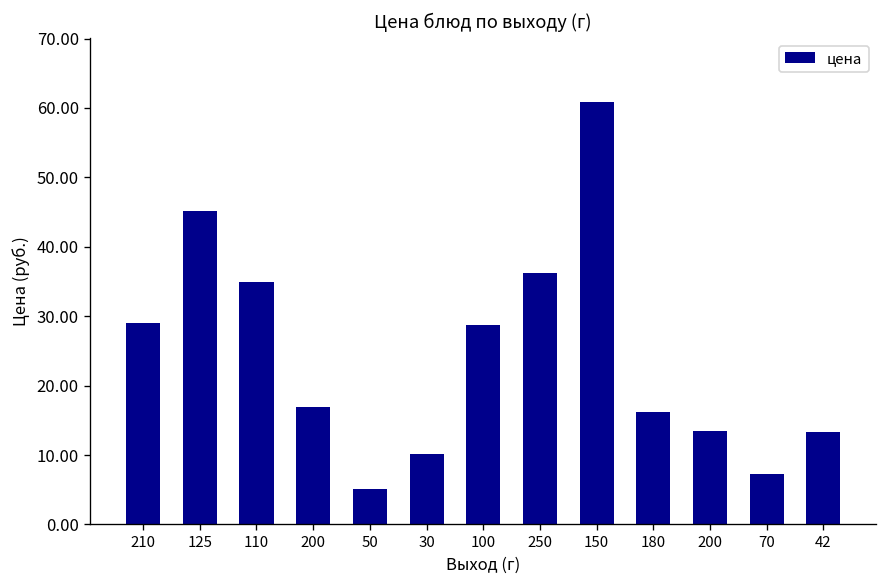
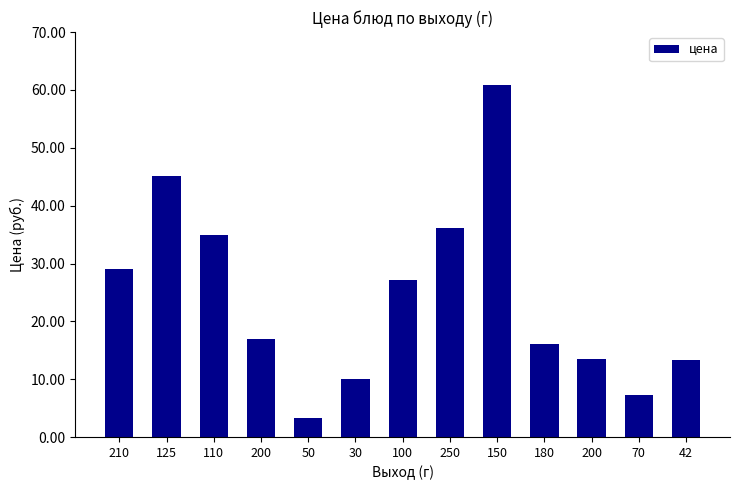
50: 5 -> 3
100: 29 -> 27
